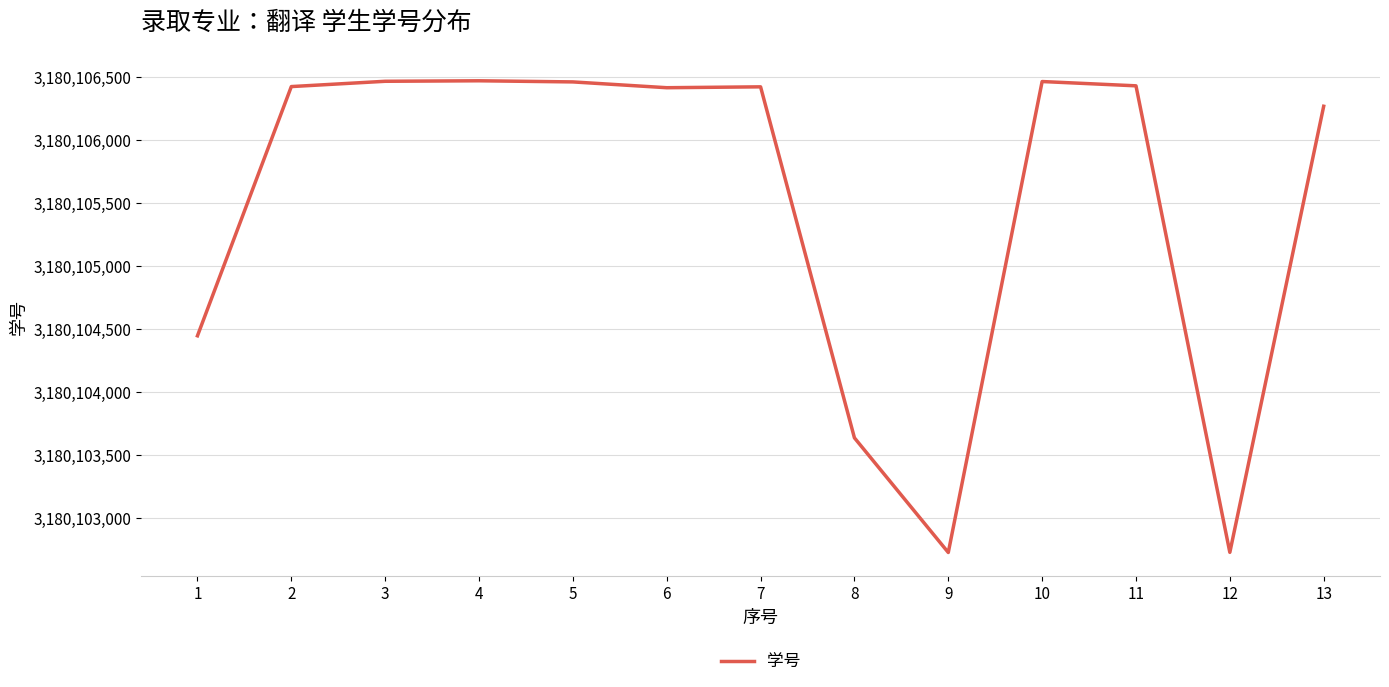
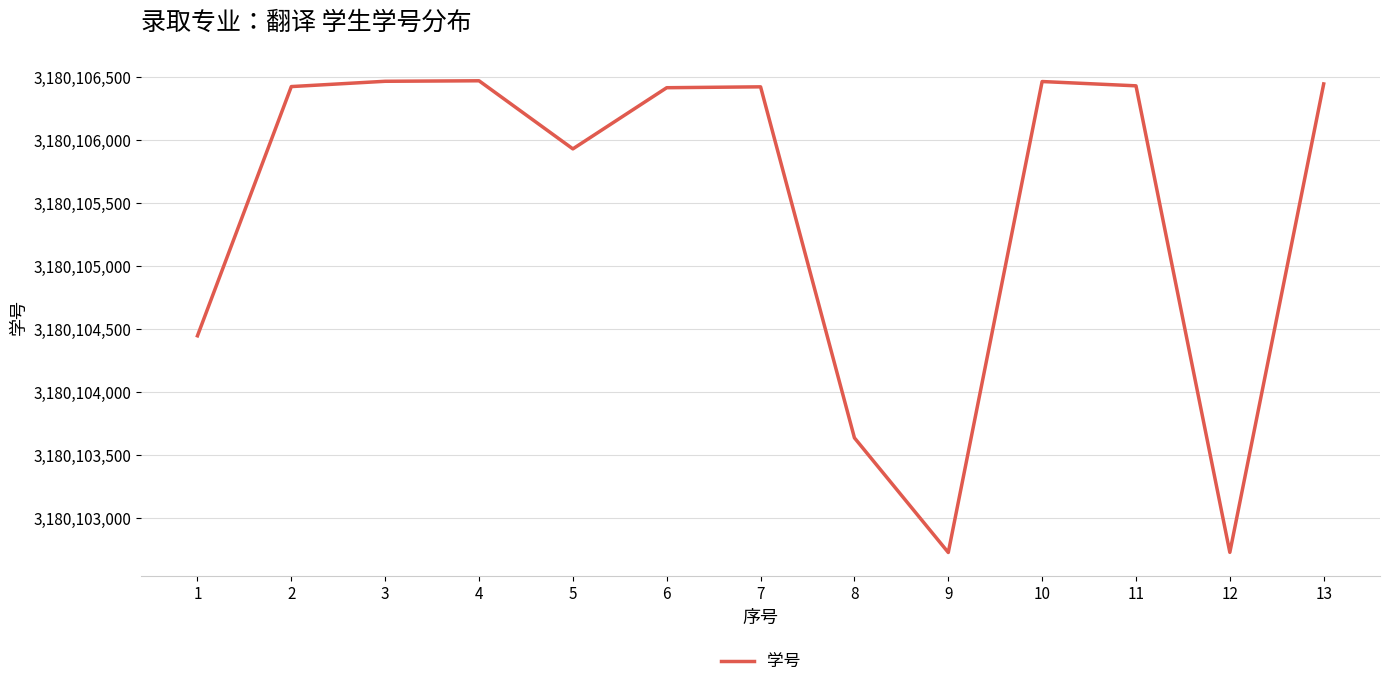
5: 3,180,106,460 -> 3,180,105,930
13: 3,180,106,270 -> 3,180,106,440
